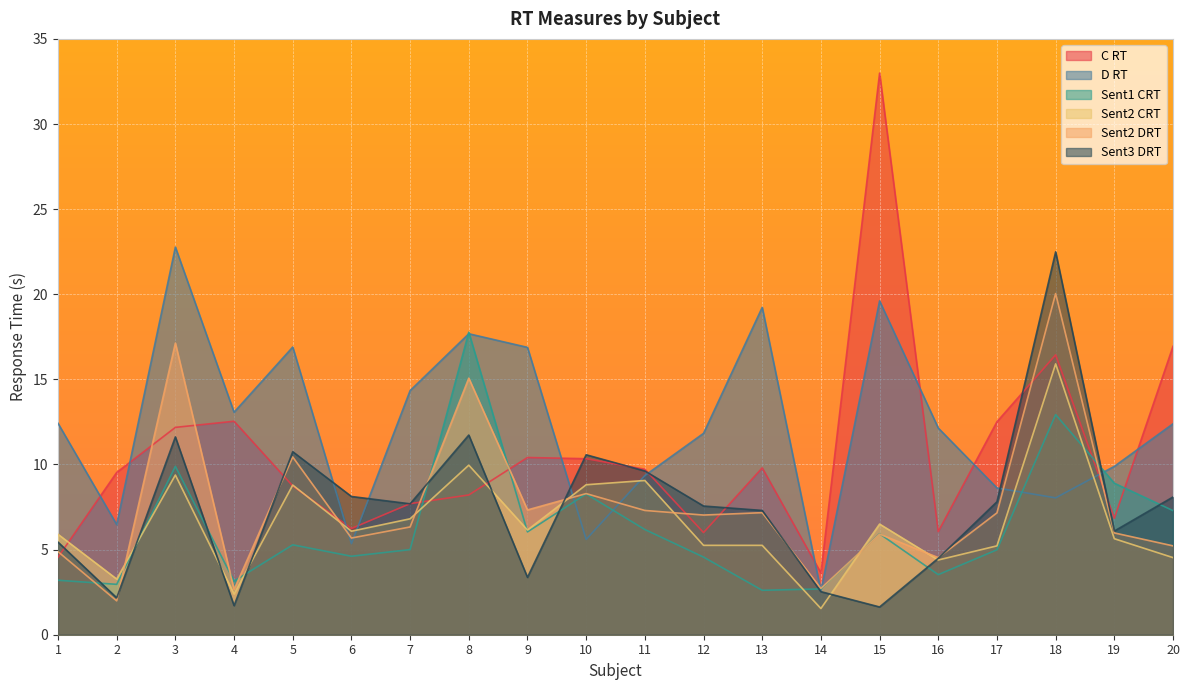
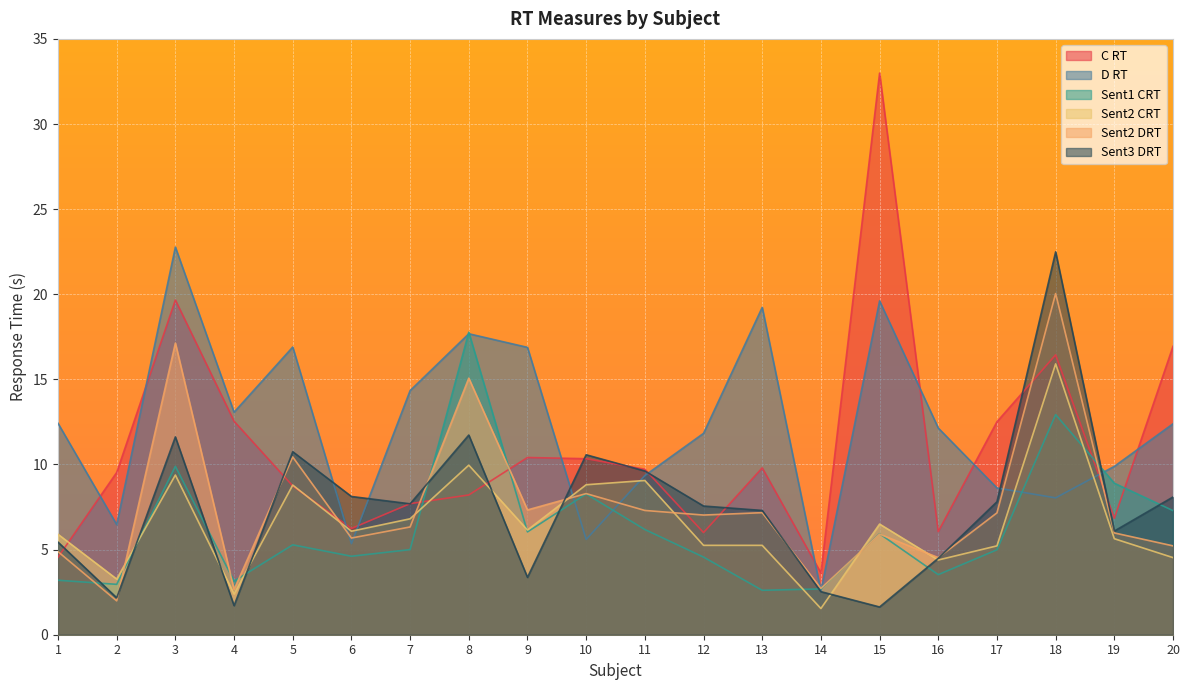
C RT, 3: 12.2 -> 19.7
